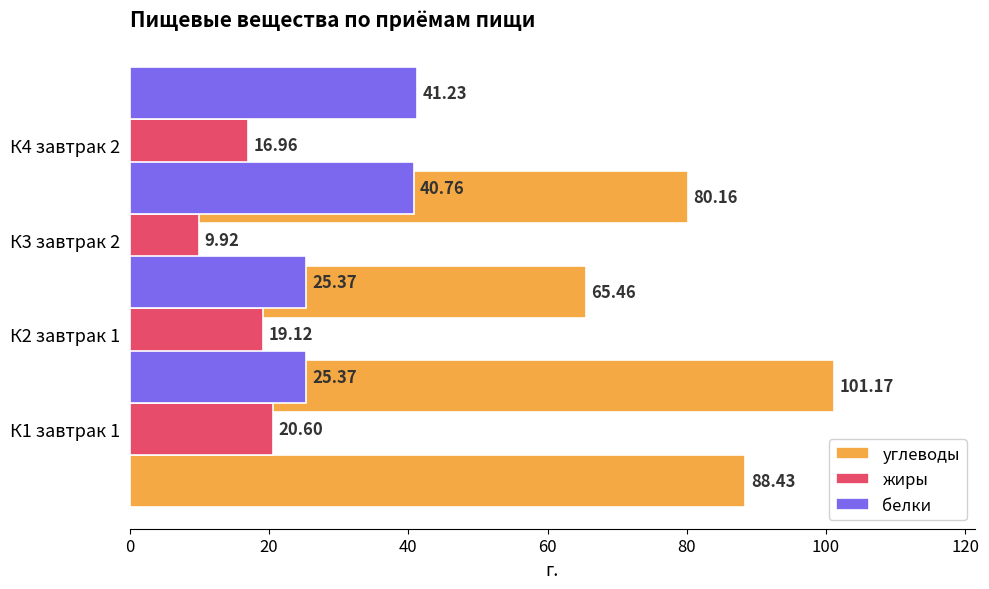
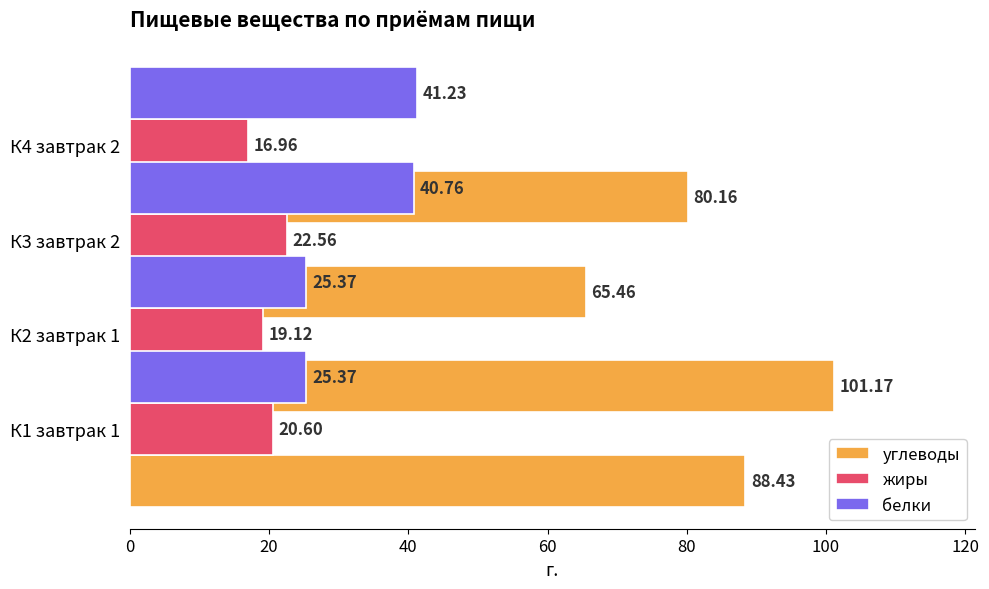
жиры, К3 завтрак 2: 9.92 -> 22.56
